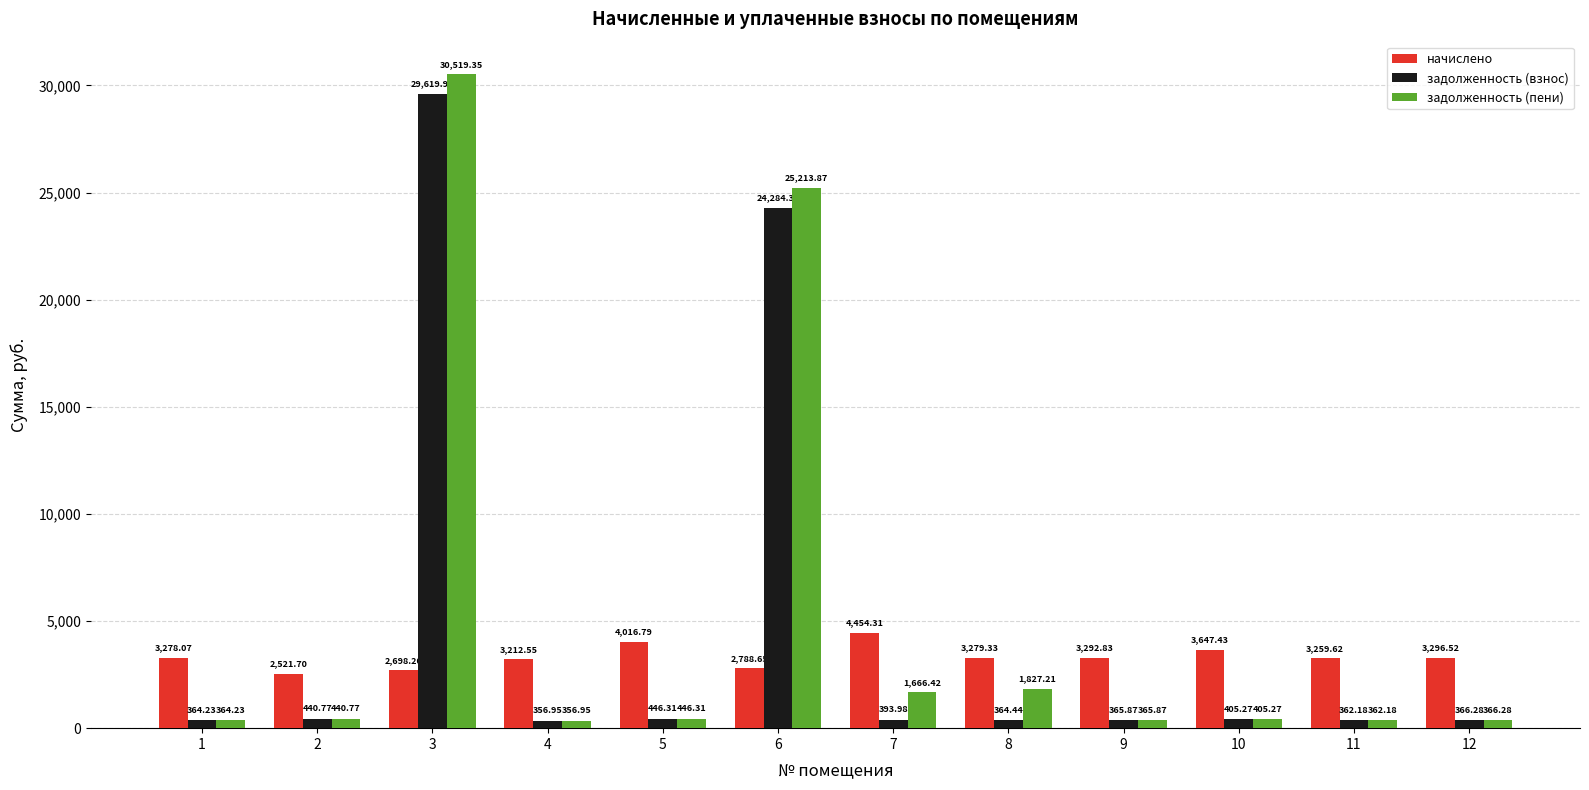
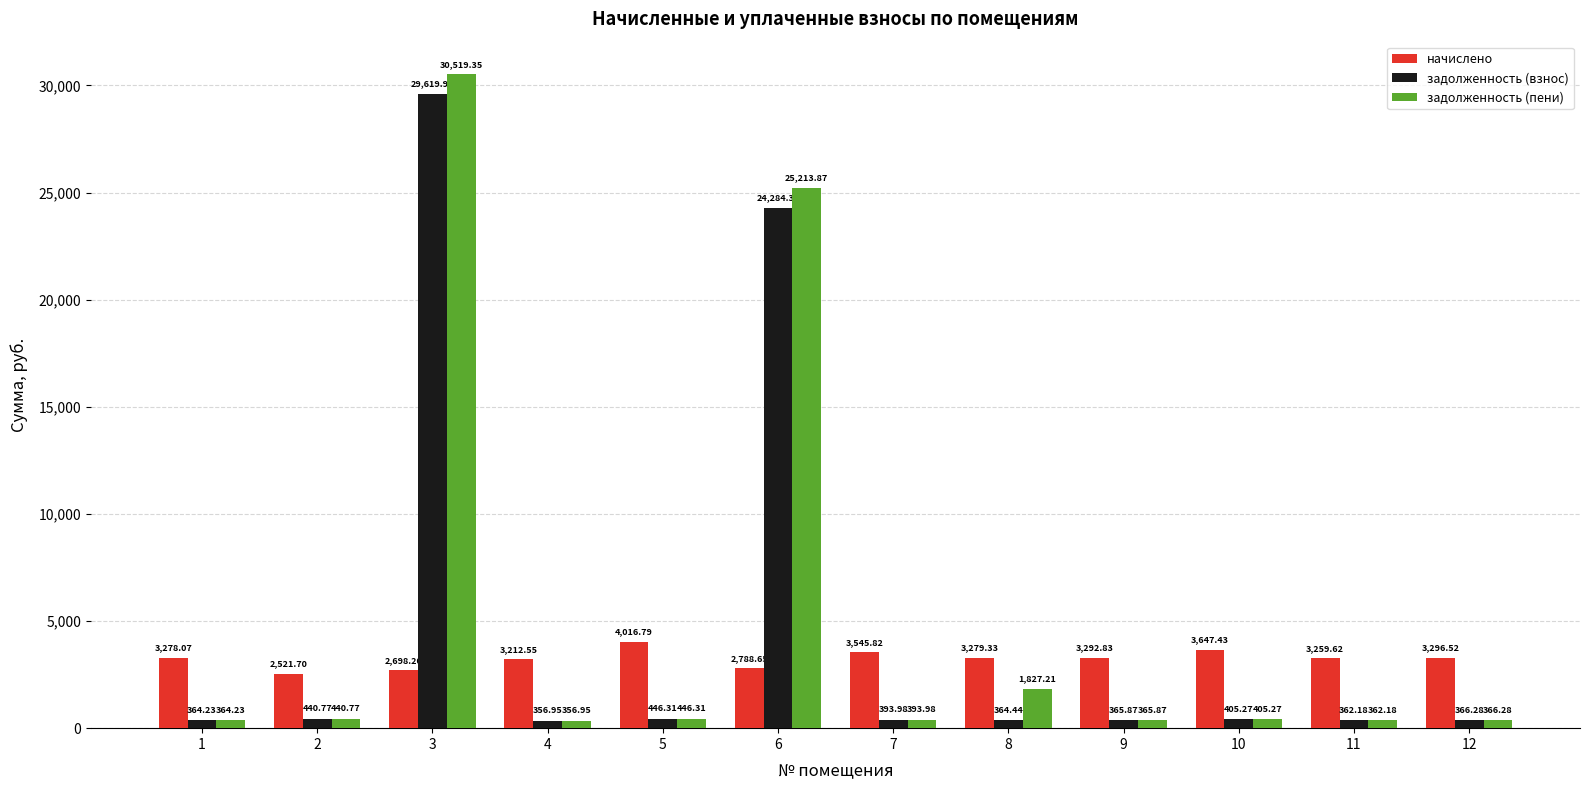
начислено, 7: 4,454.31 -> 3,545.82
задолженность (пени), 7: 1,666.42 -> 393.98
